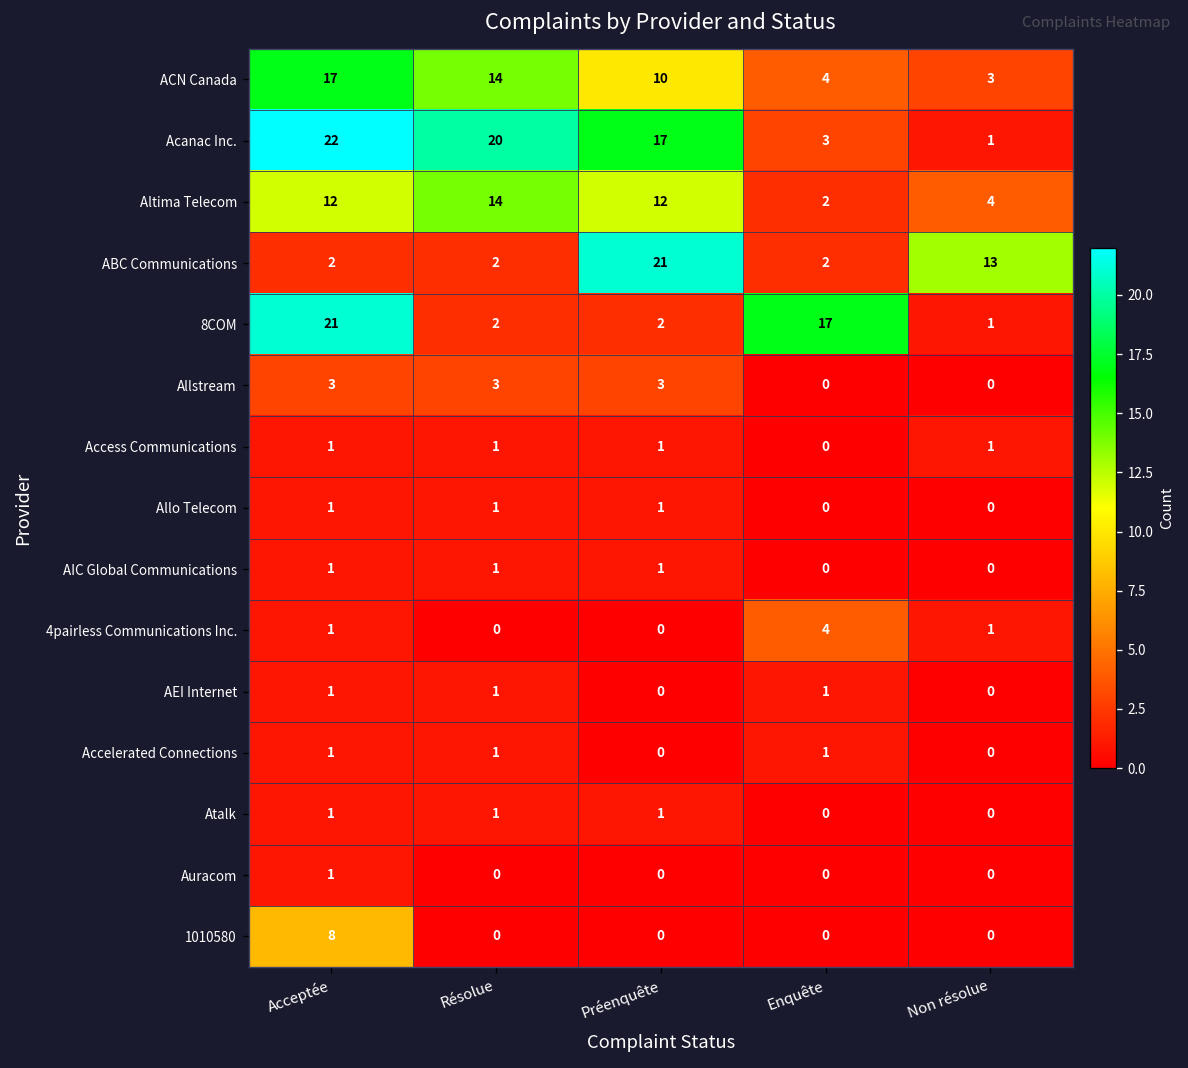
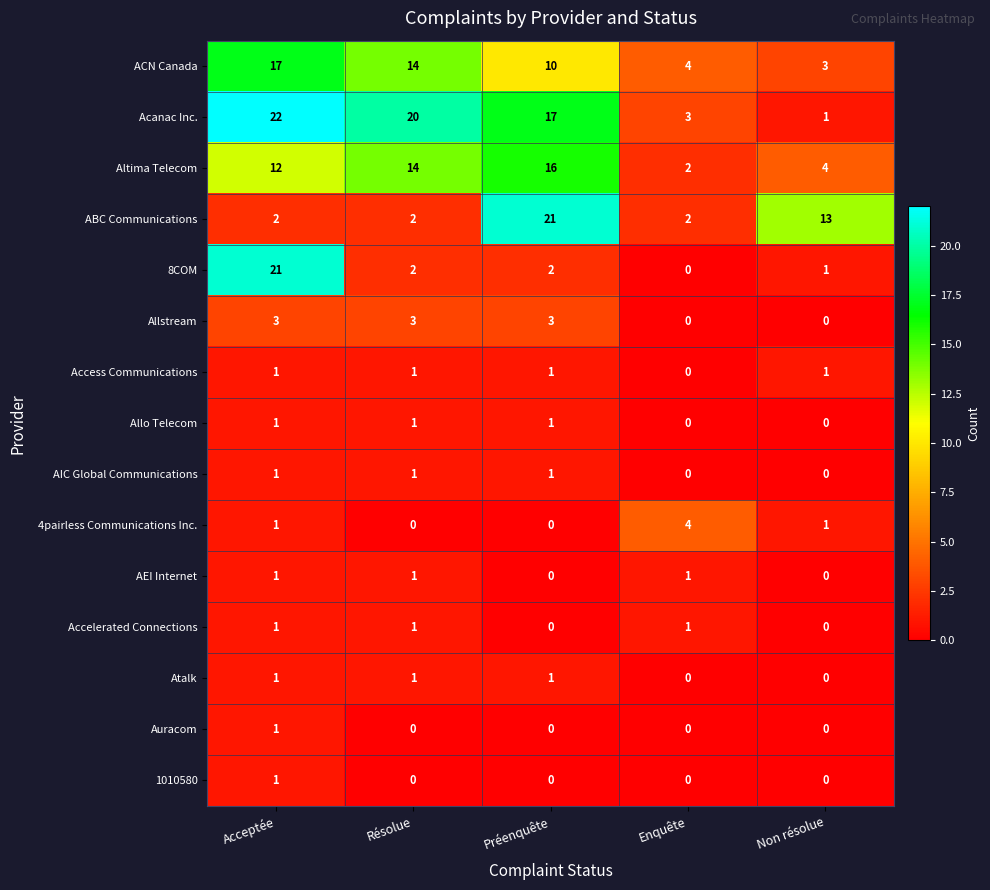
Altima Telecom, Préenquête: 12 -> 16
8COM, Enquête: 17 -> 0
1010580, Acceptée: 8 -> 1
